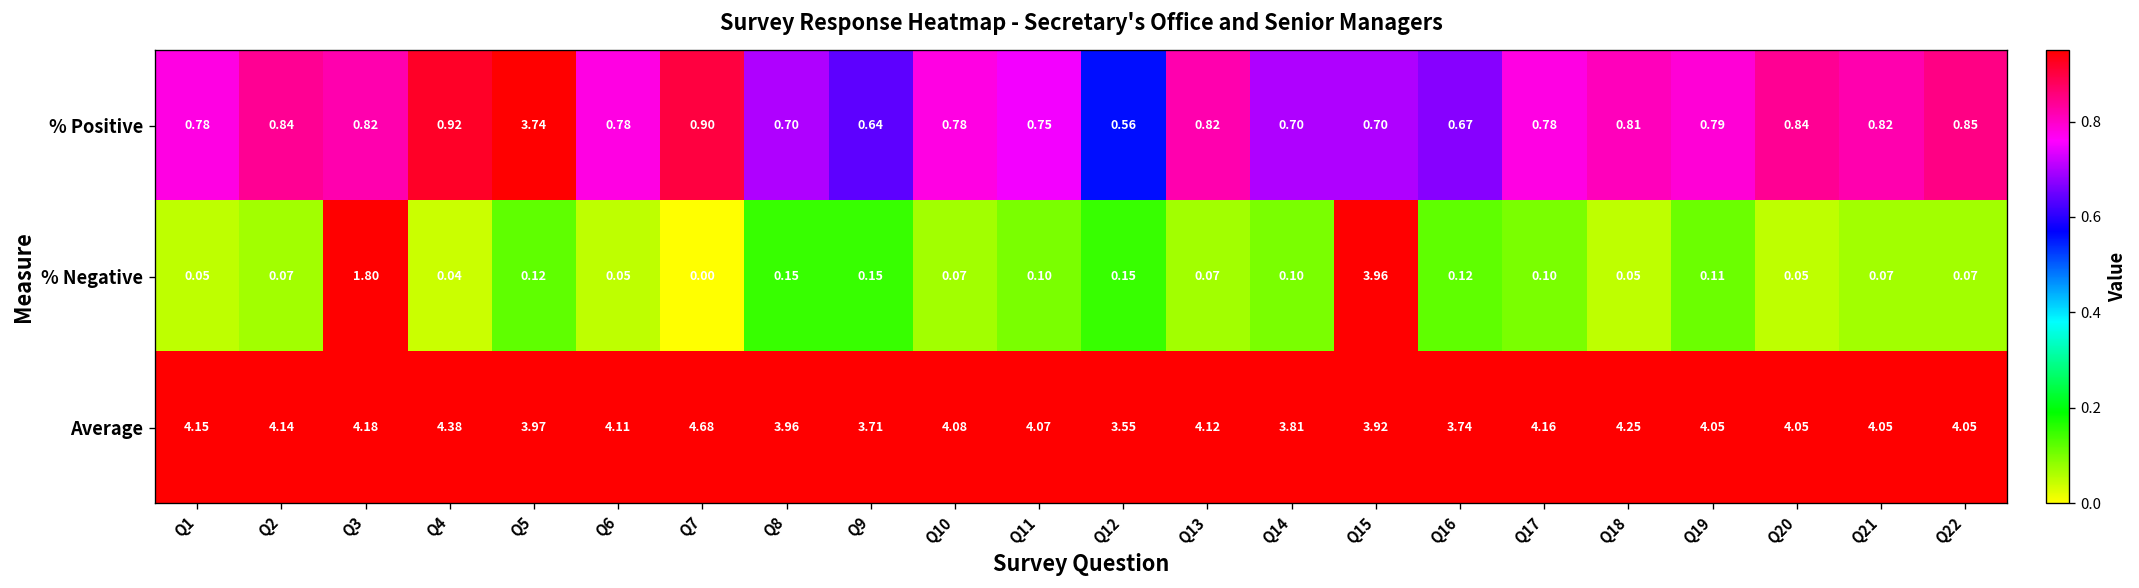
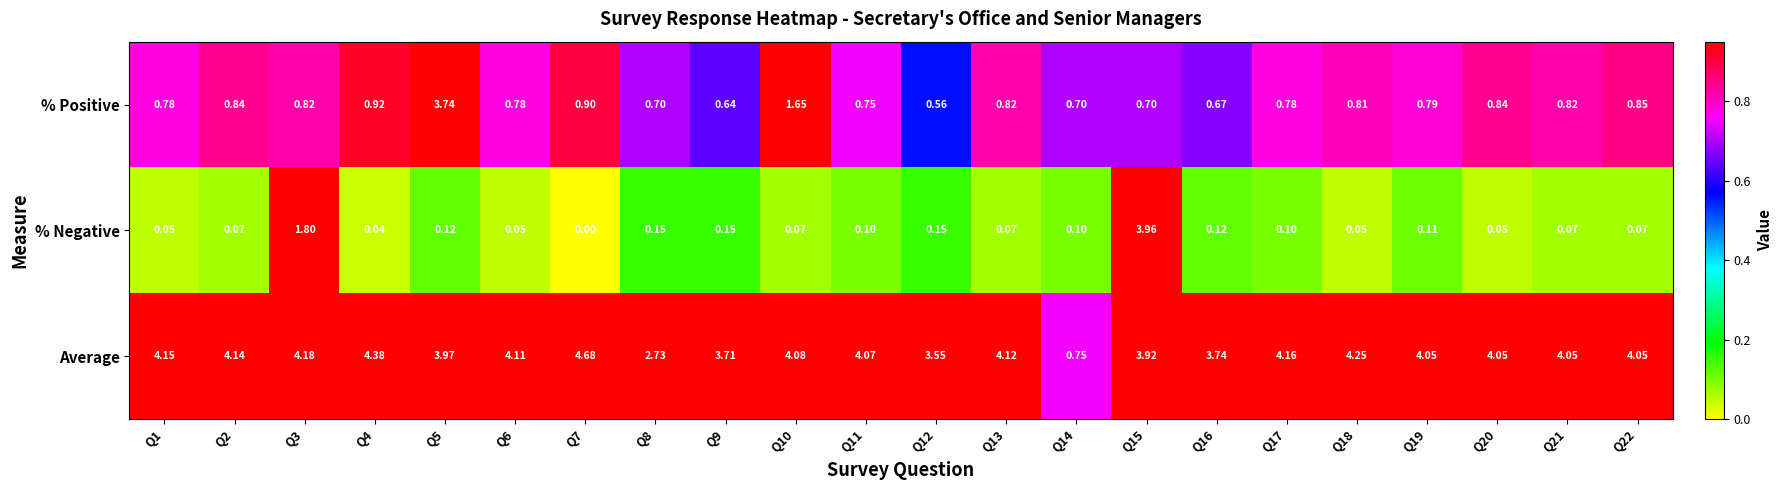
% Positive, Q10: 0.78 -> 1.65
Average, Q8: 3.96 -> 2.73
Average, Q14: 3.81 -> 0.75
